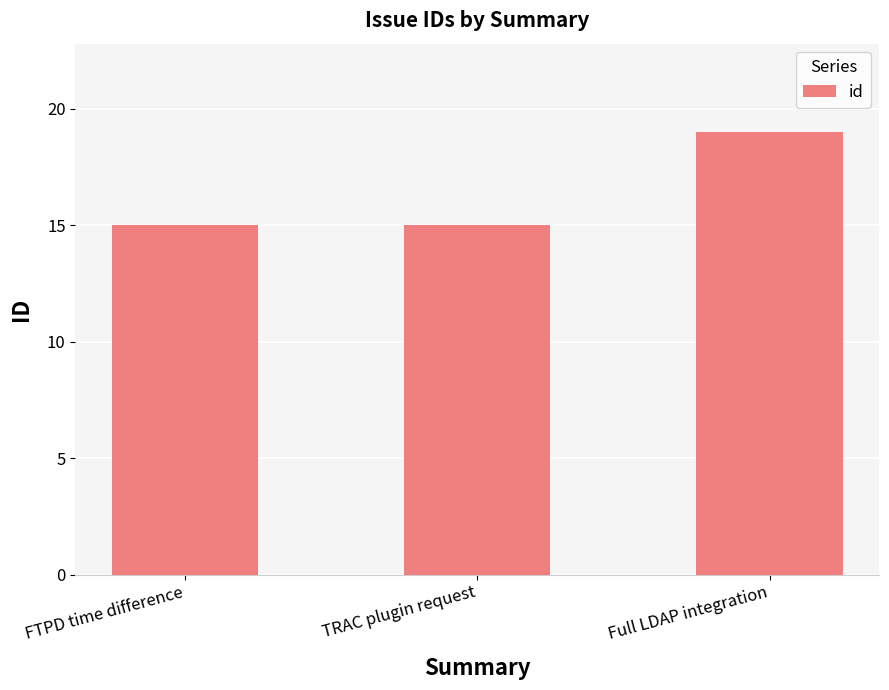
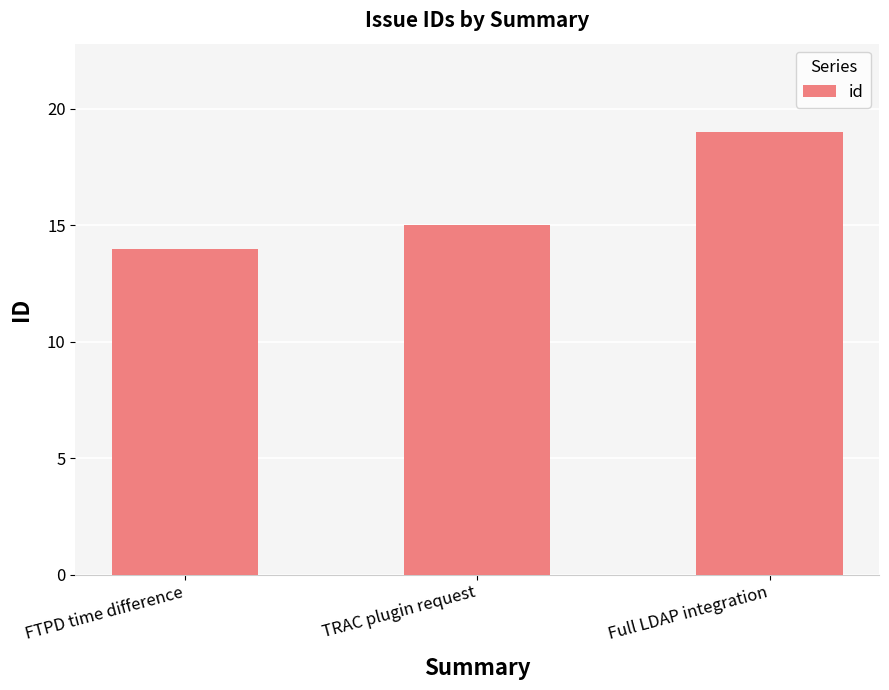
FTPD time difference: 15 -> 14
